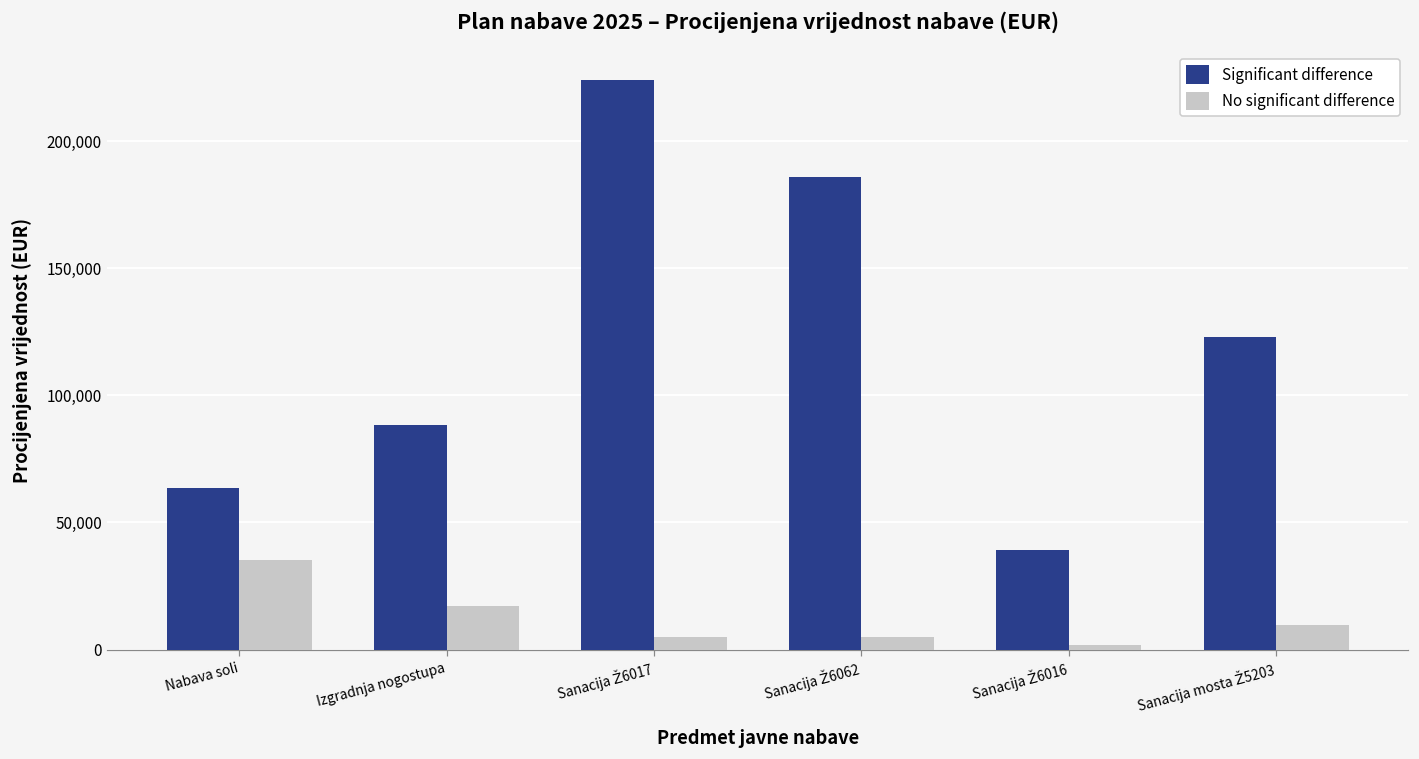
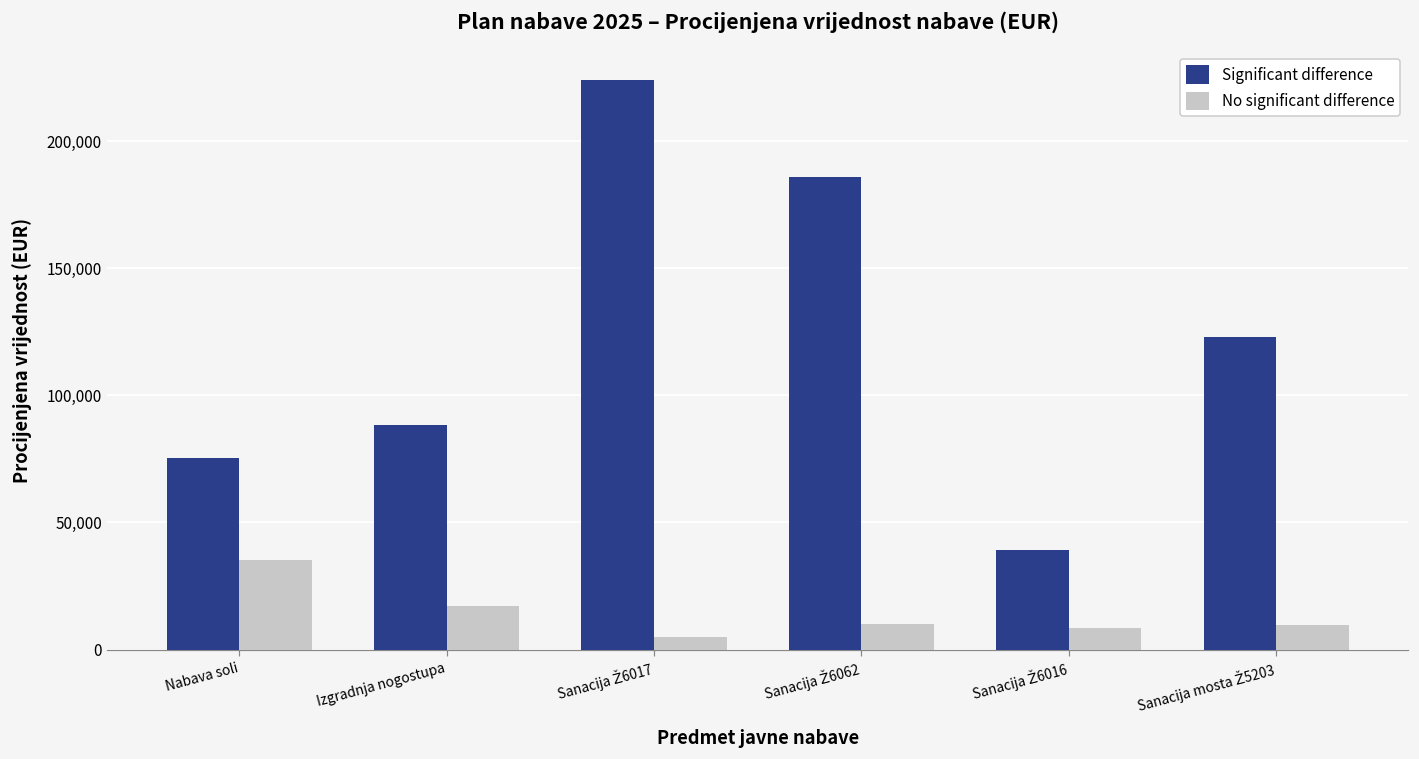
Significant difference, Nabava soli: 64,000 -> 75,000
No significant difference, Sanacija Ž6062: 5,000 -> 10,000
No significant difference, Sanacija Ž6016: 2,000 -> 8,000
